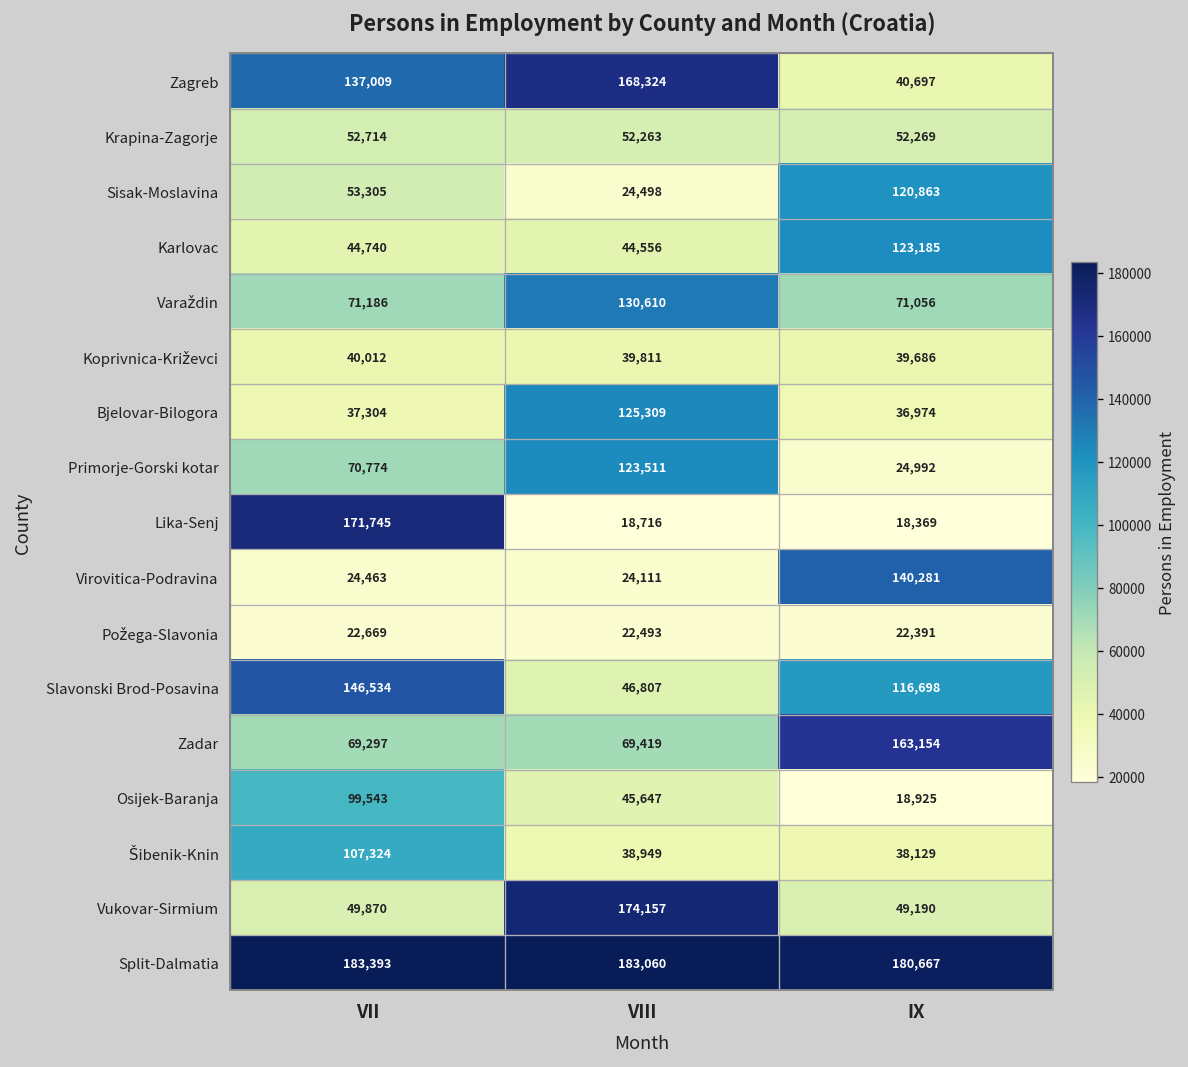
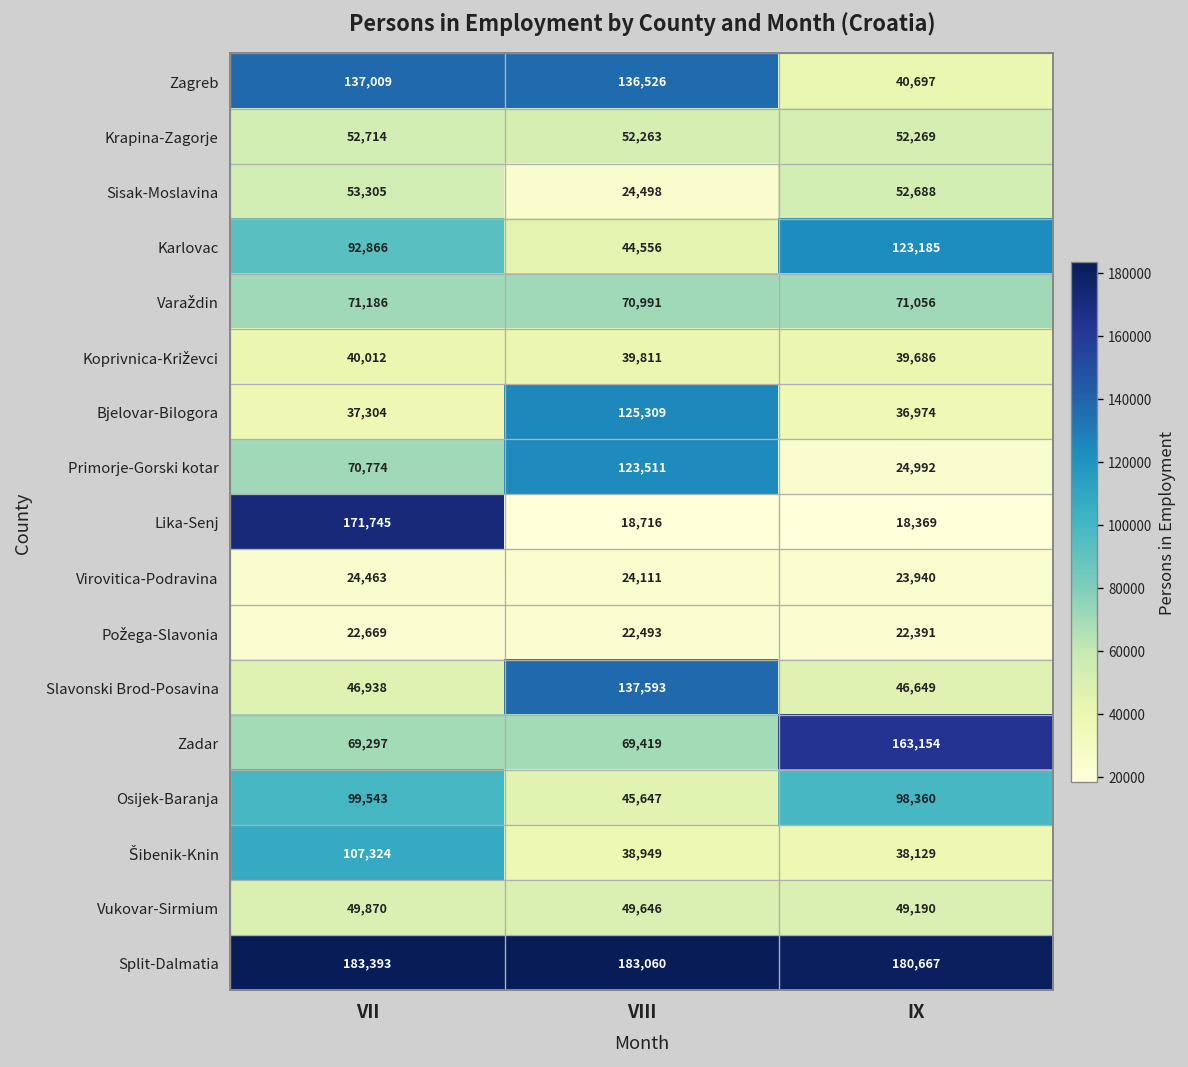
Zagreb, VIII: 168,324 -> 136,526
Sisak-Moslavina, IX: 120,863 -> 52,688
Karlovac, VII: 44,740 -> 92,866
Varaždin, VIII: 130,610 -> 70,991
Virovitica-Podravina, IX: 140,281 -> 23,940
Slavonski Brod-Posavina, VII: 146,534 -> 46,938
Slavonski Brod-Posavina, VIII: 46,807 -> 137,593
Slavonski Brod-Posavina, IX: 116,698 -> 46,649
Osijek-Baranja, IX: 18,925 -> 98,360
Vukovar-Sirmium, VIII: 174,157 -> 49,646
